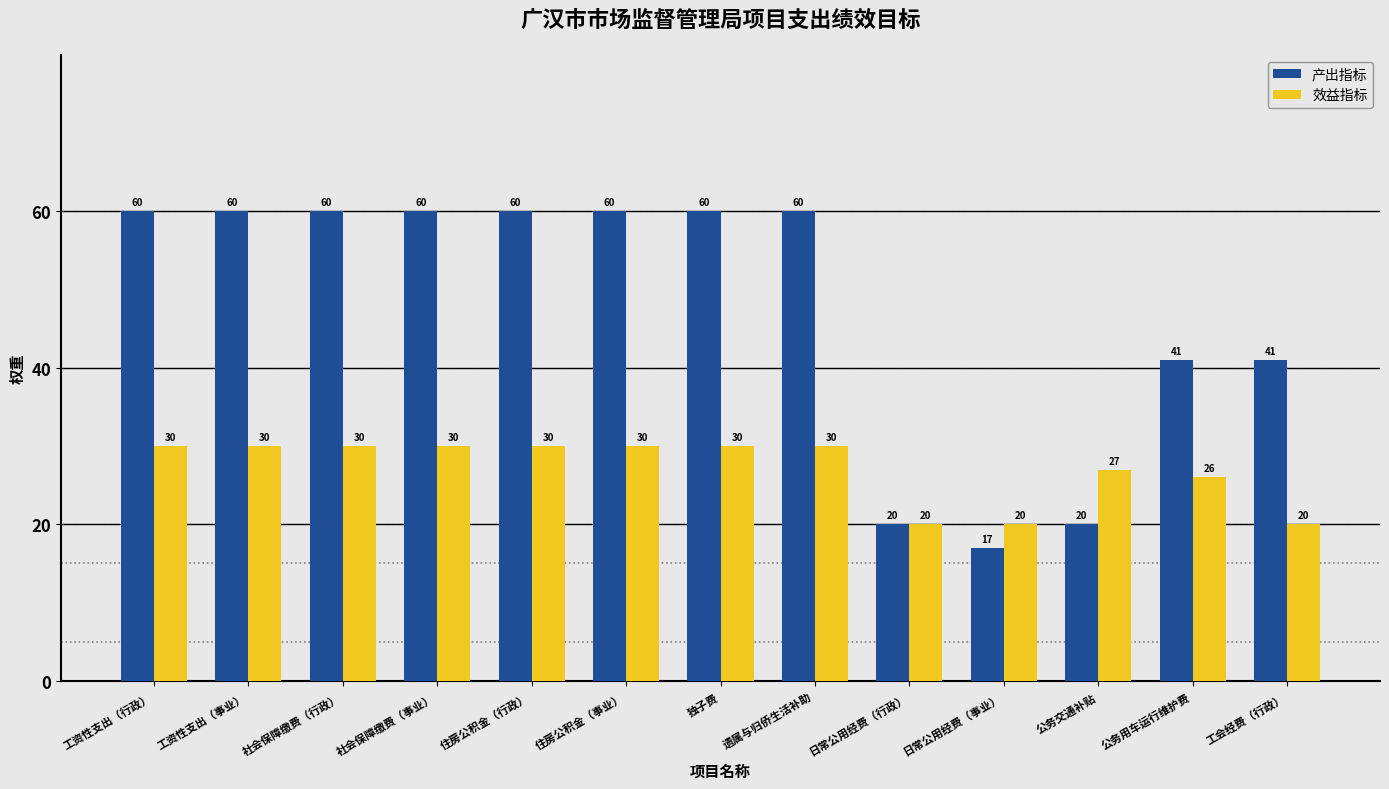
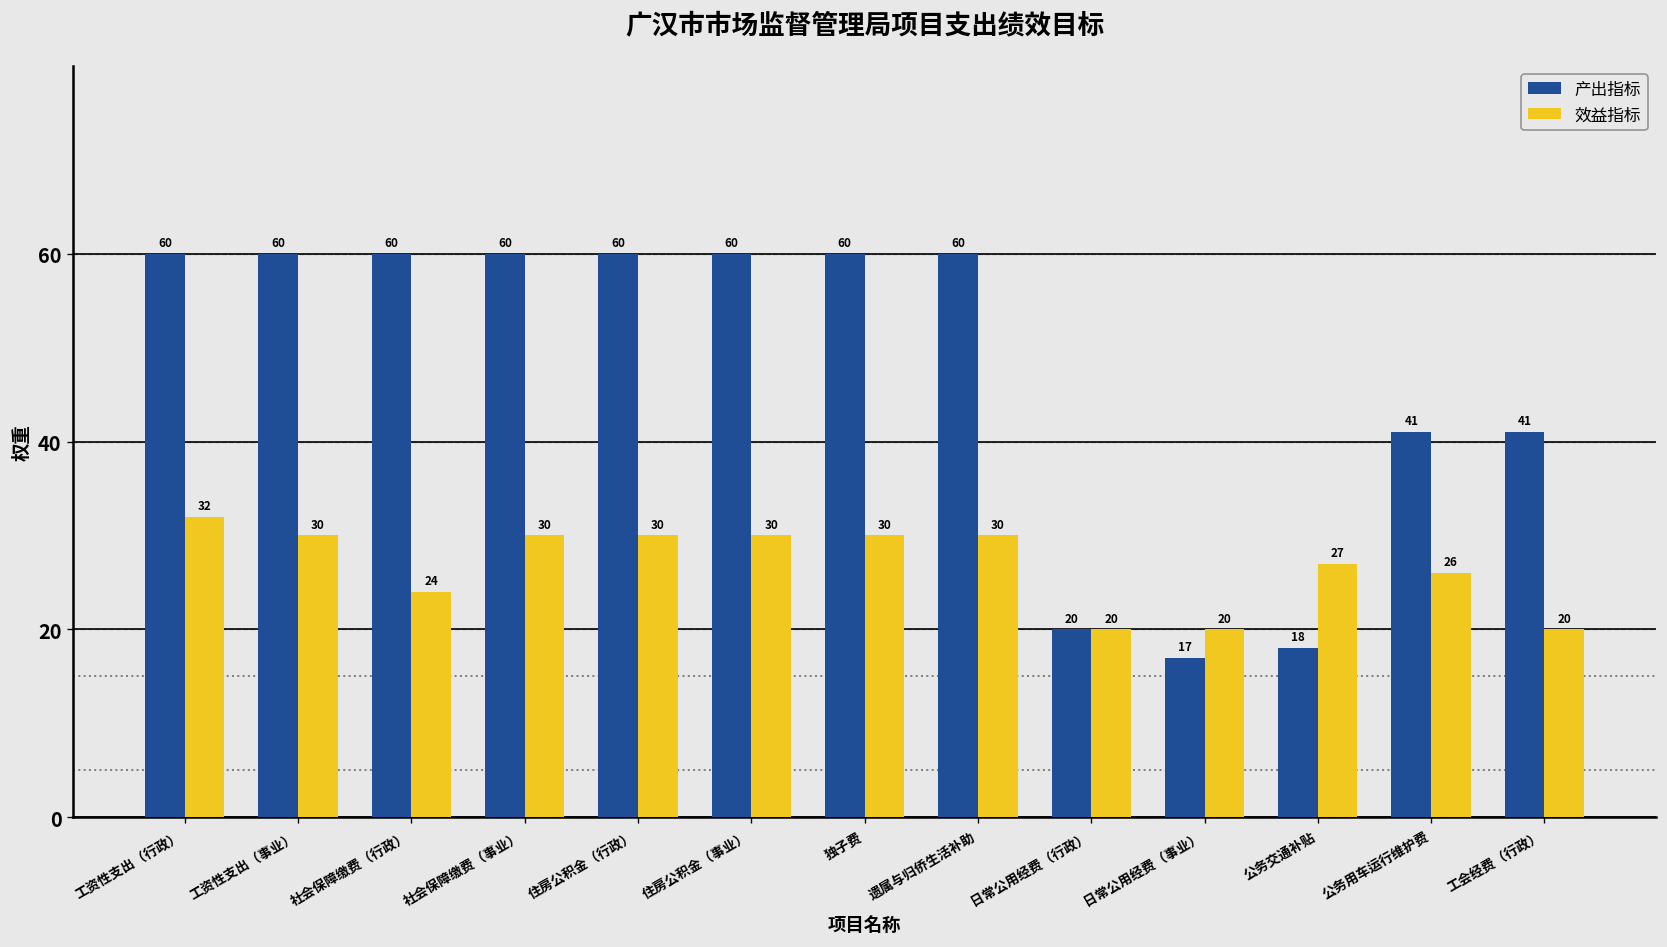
效益指标, 工资性支出（行政）: 30 -> 32
效益指标, 社会保障缴费（行政）: 30 -> 24
产出指标, 公务交通补贴: 20 -> 18
